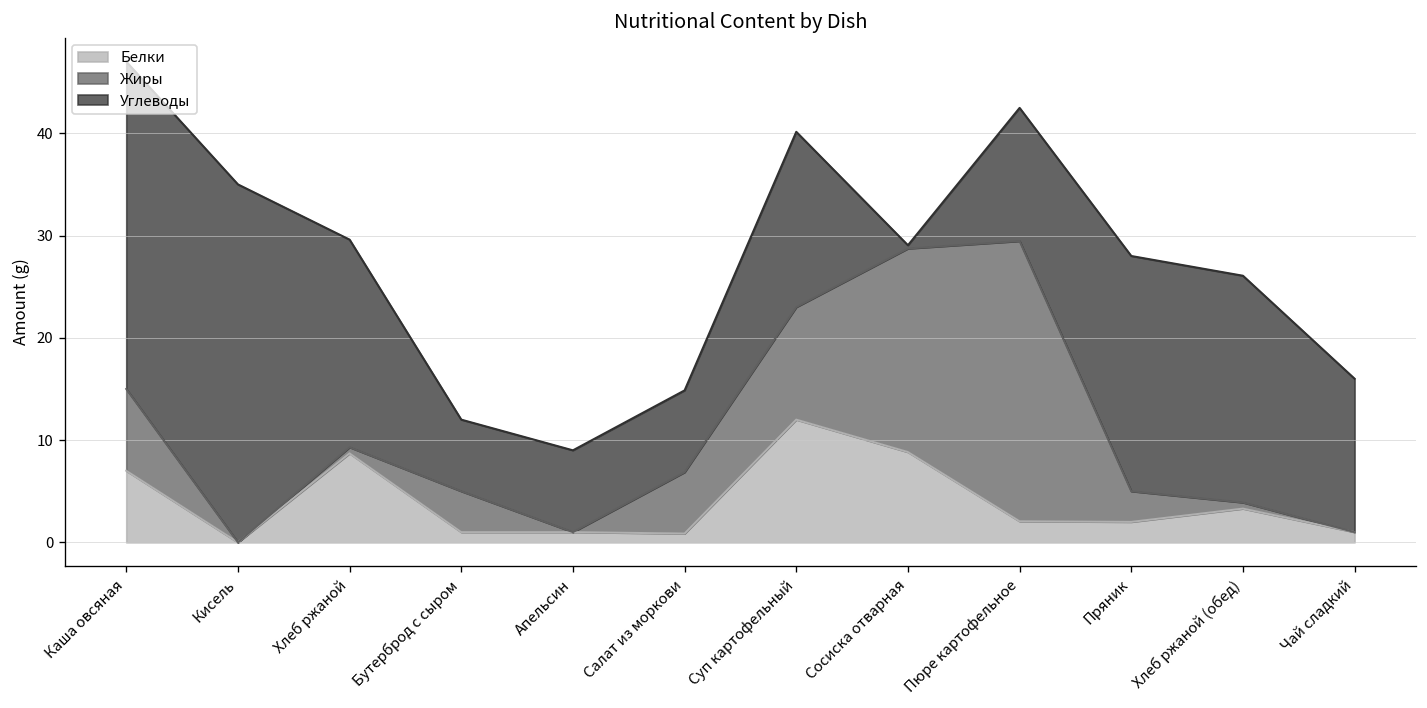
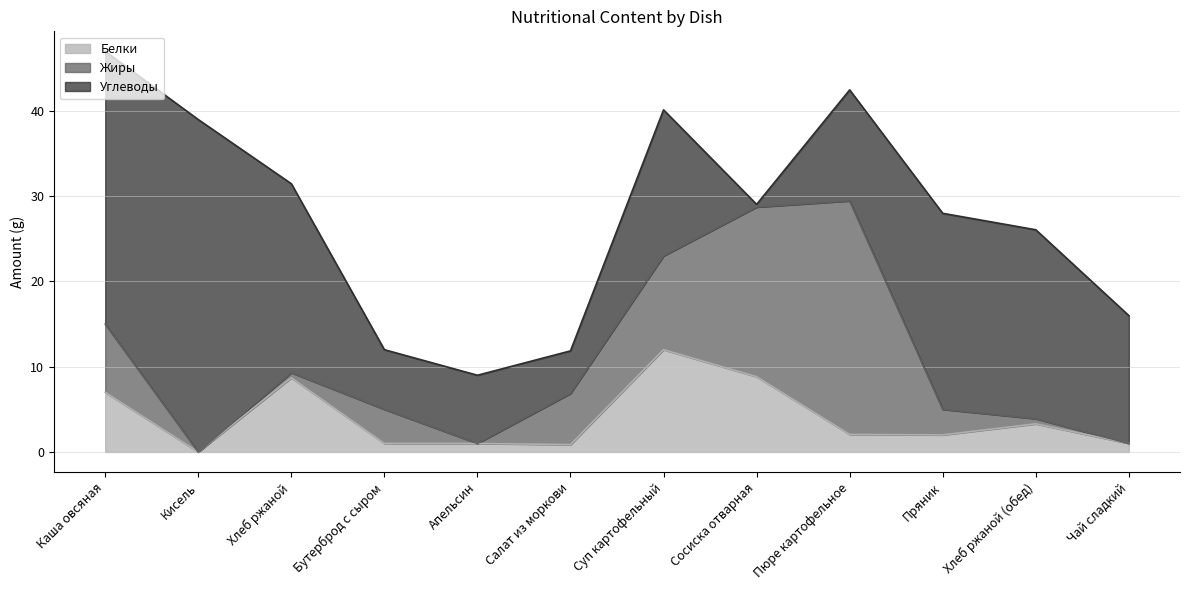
Углеводы, Кисель: 35 -> 39
Углеводы, Хлеб ржаной: 20 -> 22
Углеводы, Салат из моркови: 8 -> 5
